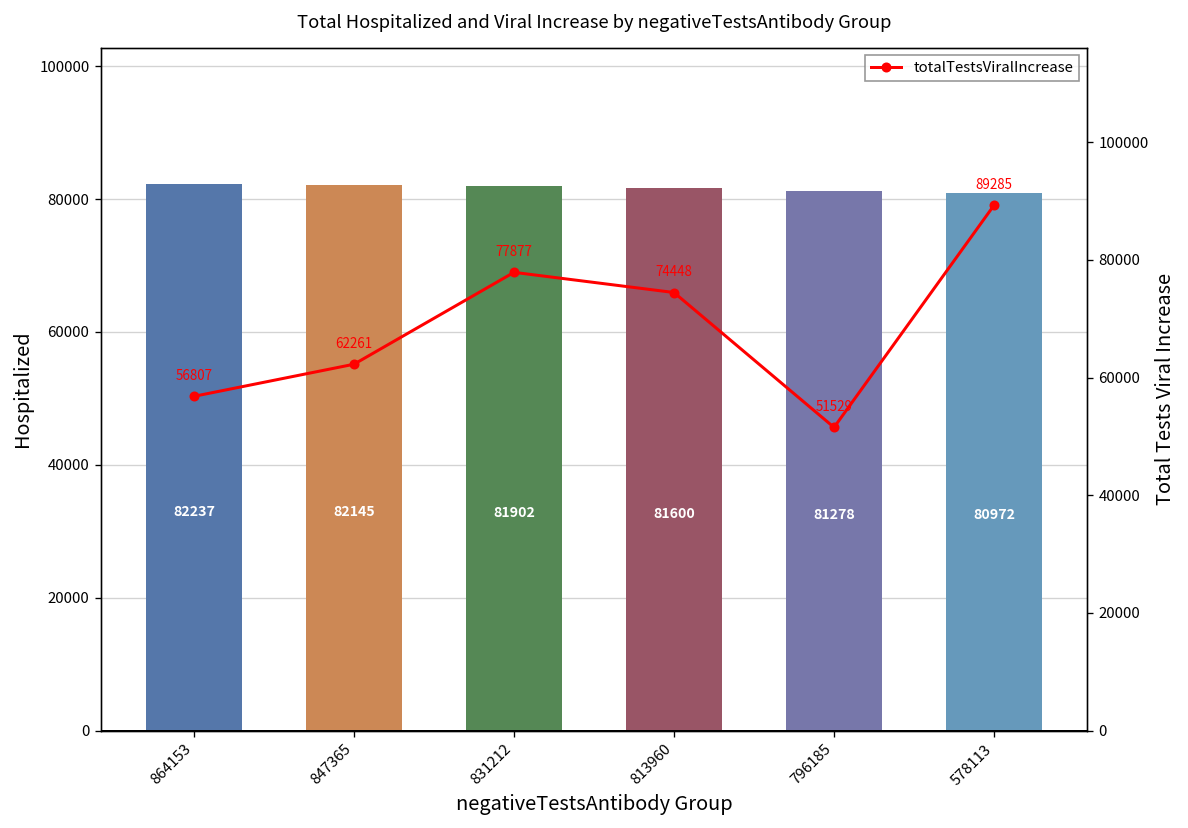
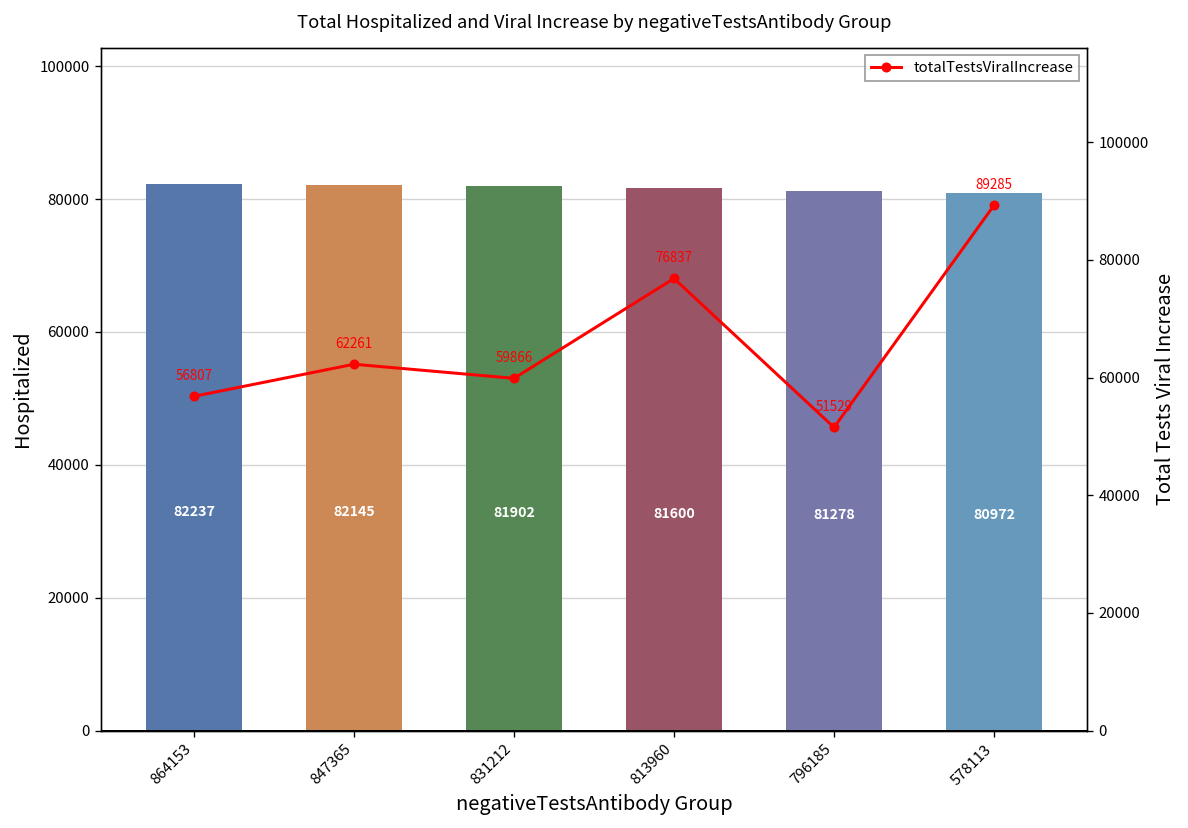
totalTestsViralIncrease, 831212: 77877 -> 59866
totalTestsViralIncrease, 813960: 74448 -> 76837
